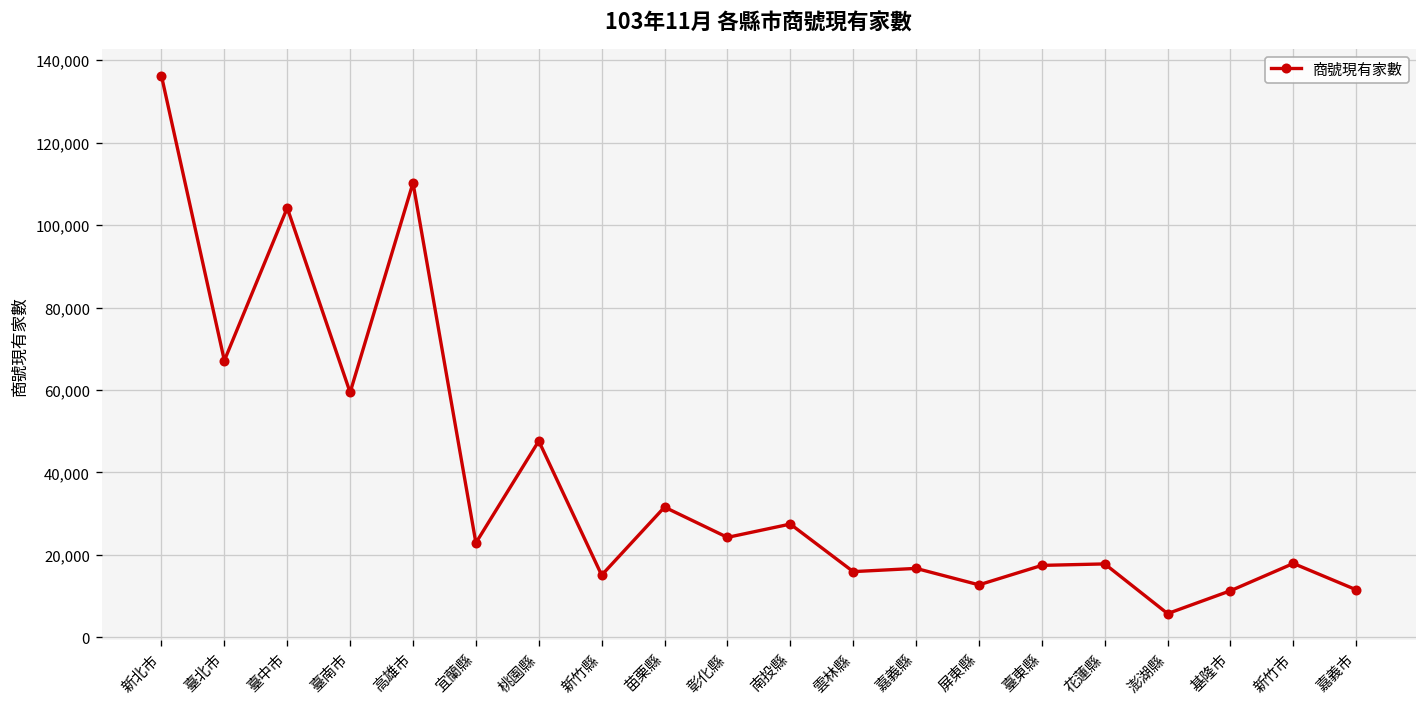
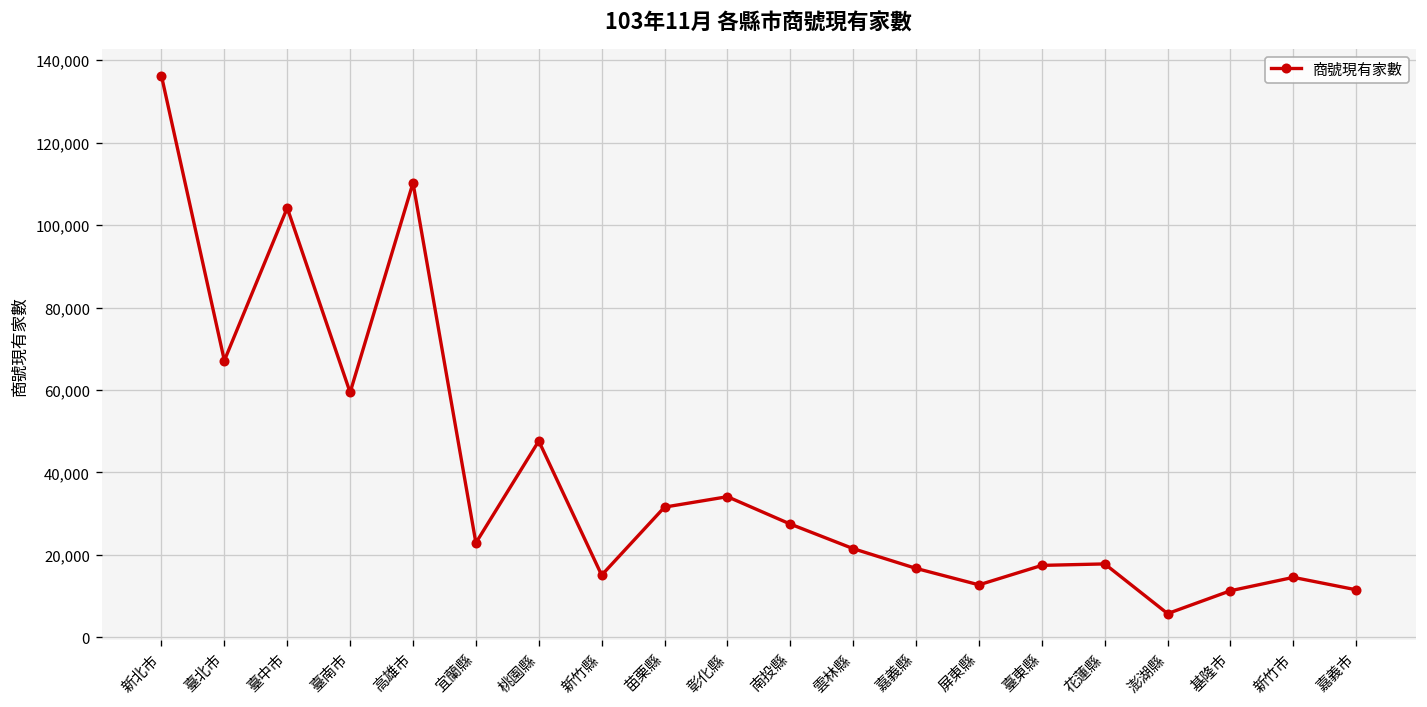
彰化縣: 24,000 -> 34,000
雲林縣: 16,000 -> 22,000
新竹市: 18,000 -> 15,000
